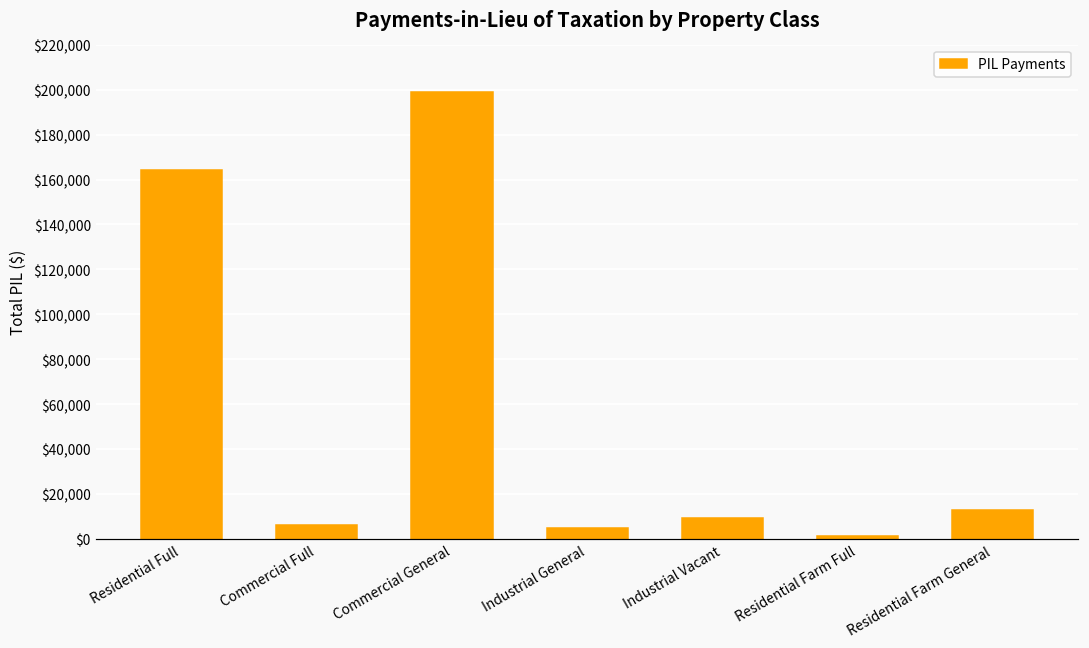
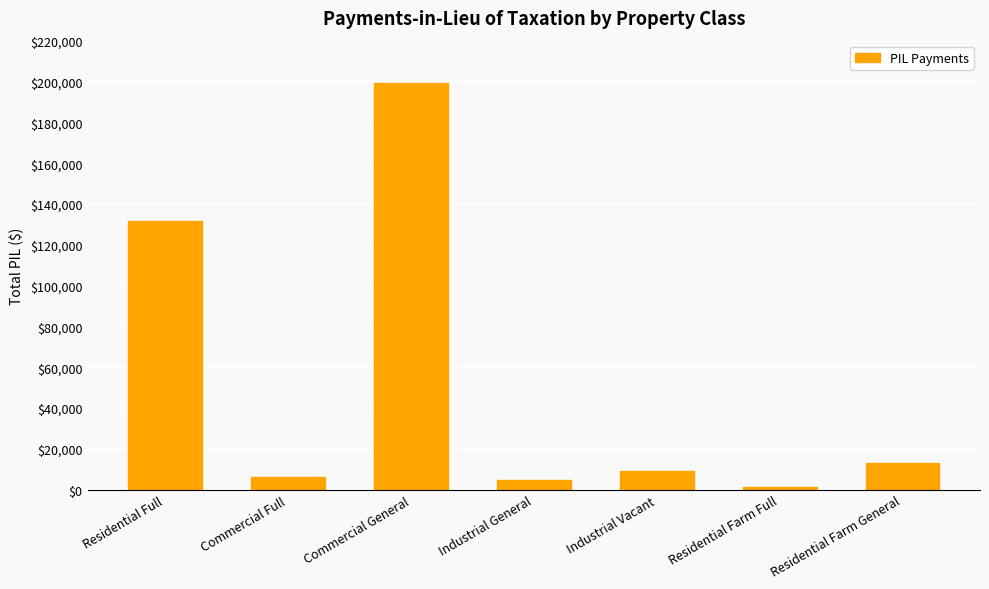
Residential Full: $164,000 -> $131,000
